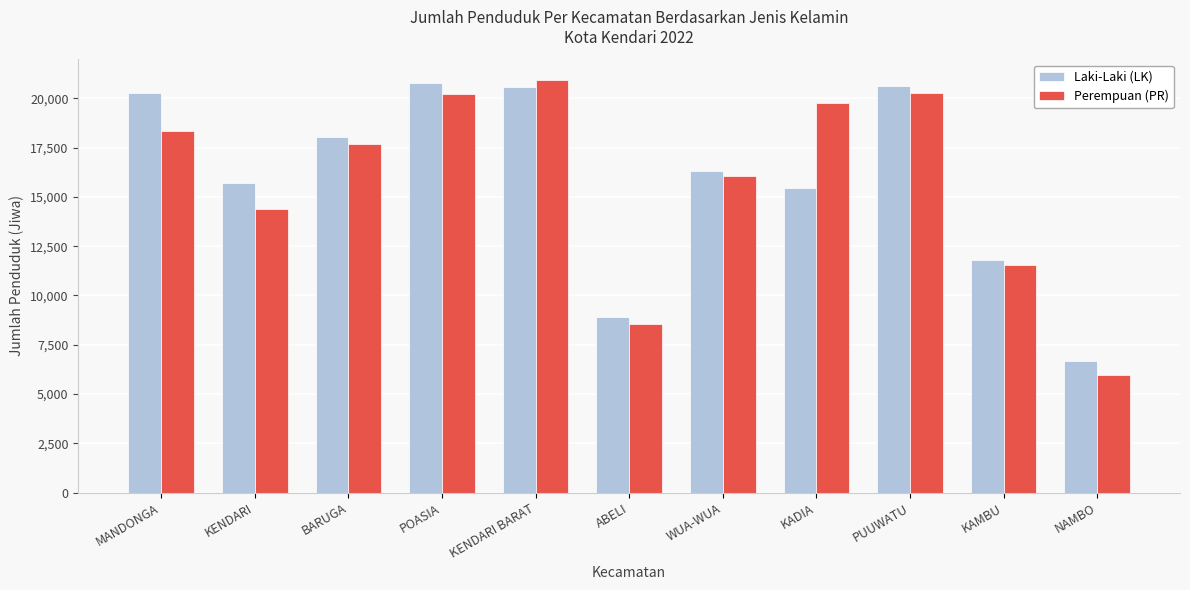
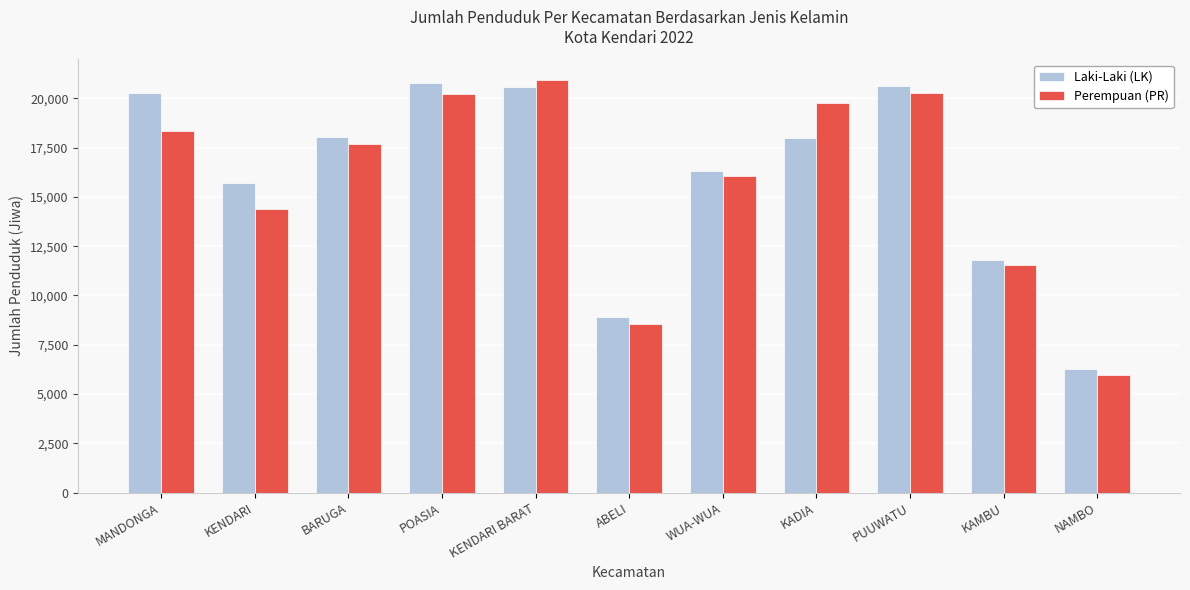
Laki-Laki (LK), KADIA: 15,500 -> 18,000
Laki-Laki (LK), NAMBO: 6,700 -> 6,300
